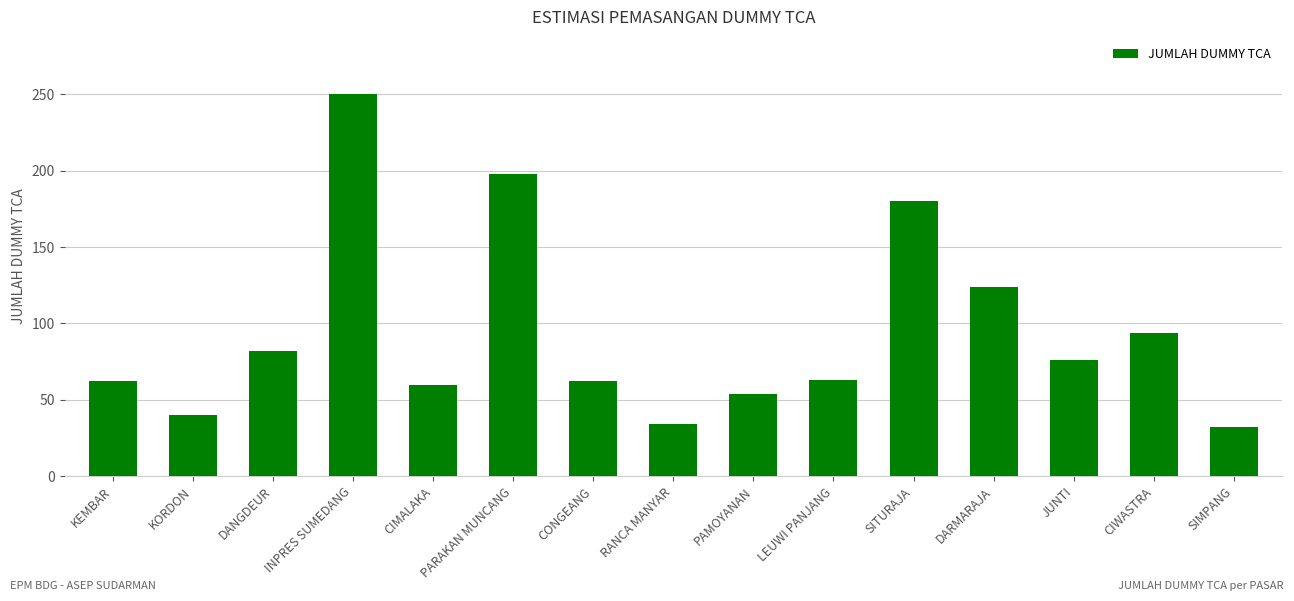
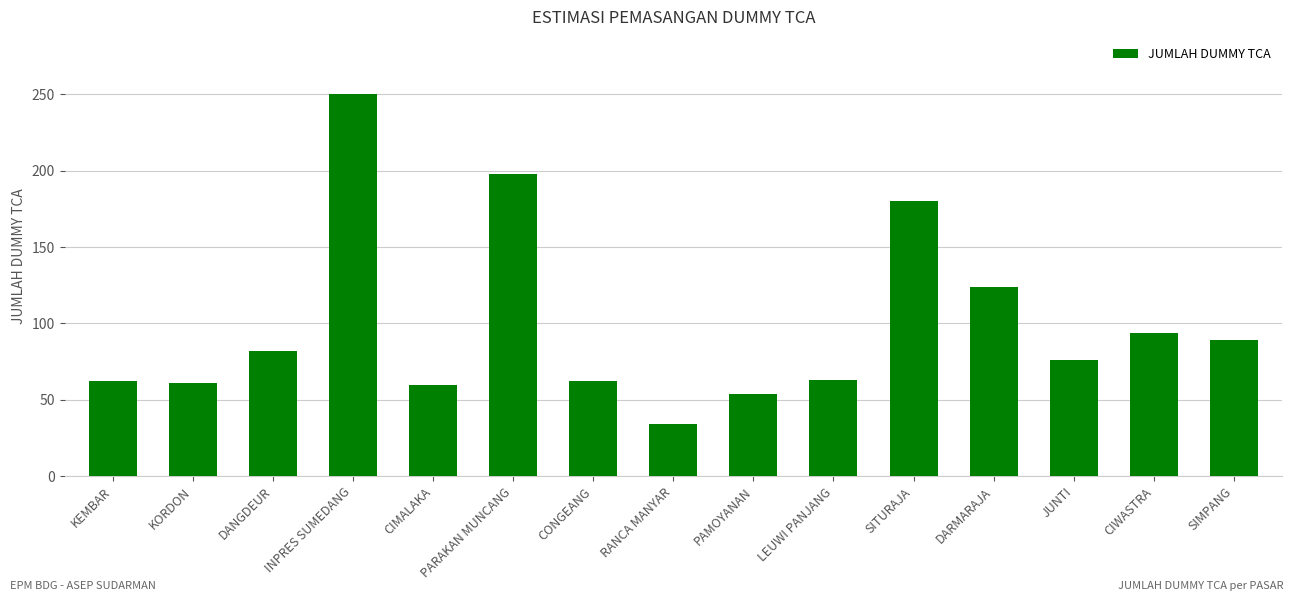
KORDON: 40 -> 61
SIMPANG: 32 -> 89
